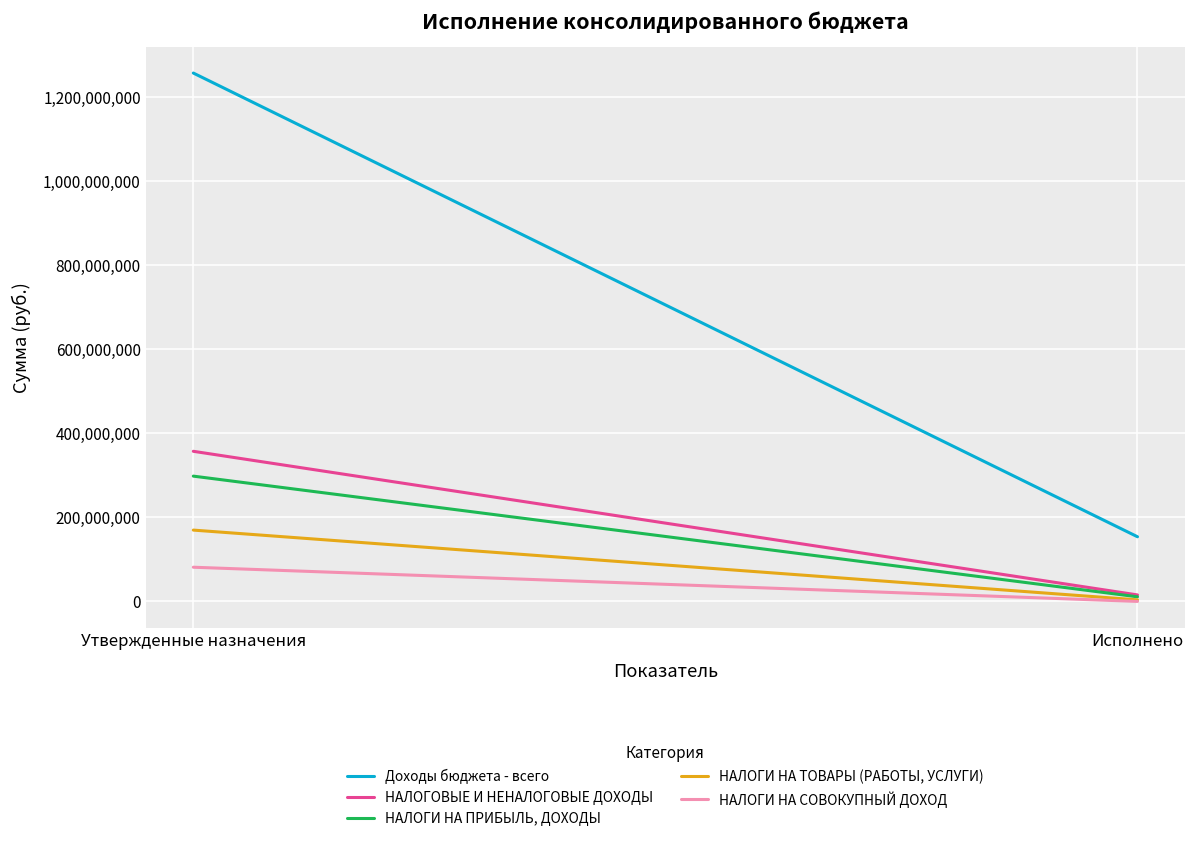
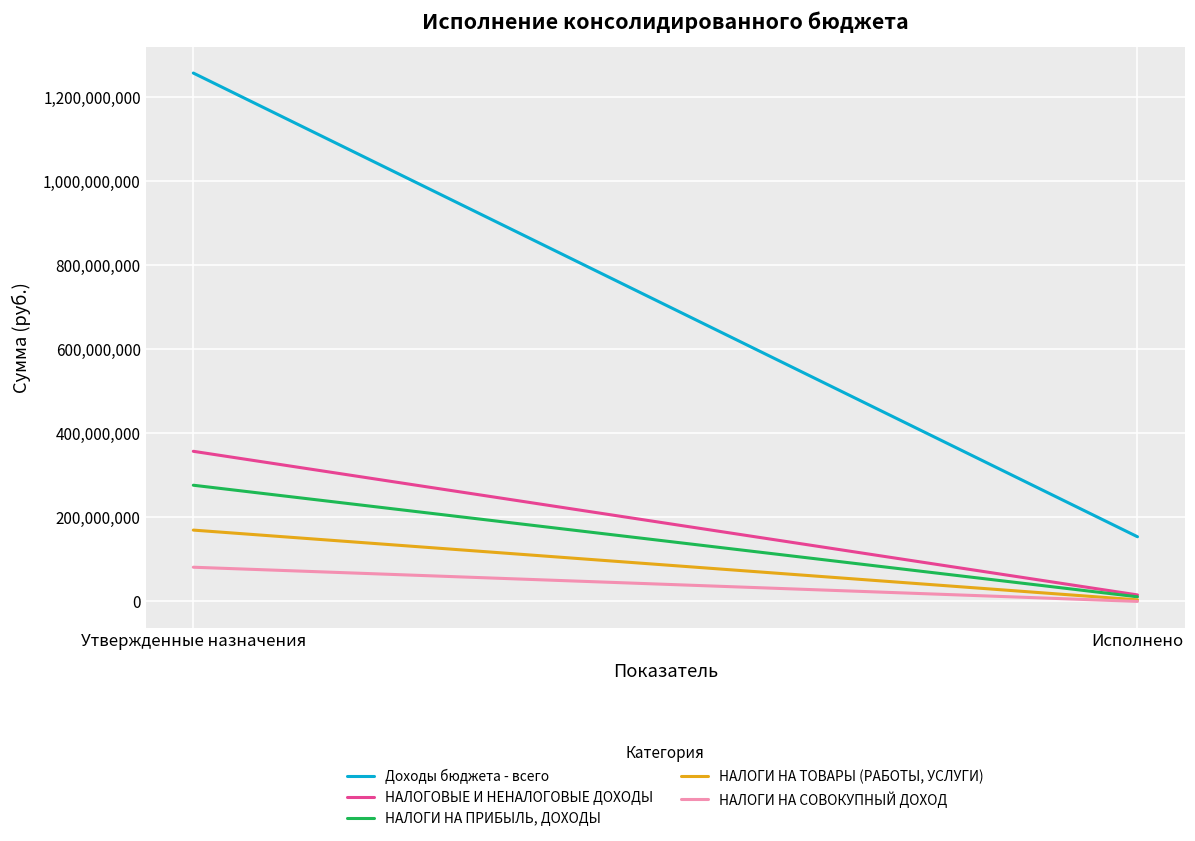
НАЛОГИ НА ПРИБЫЛЬ, ДОХОДЫ, Утвержденные назначения: 300,000,000 -> 280,000,000
